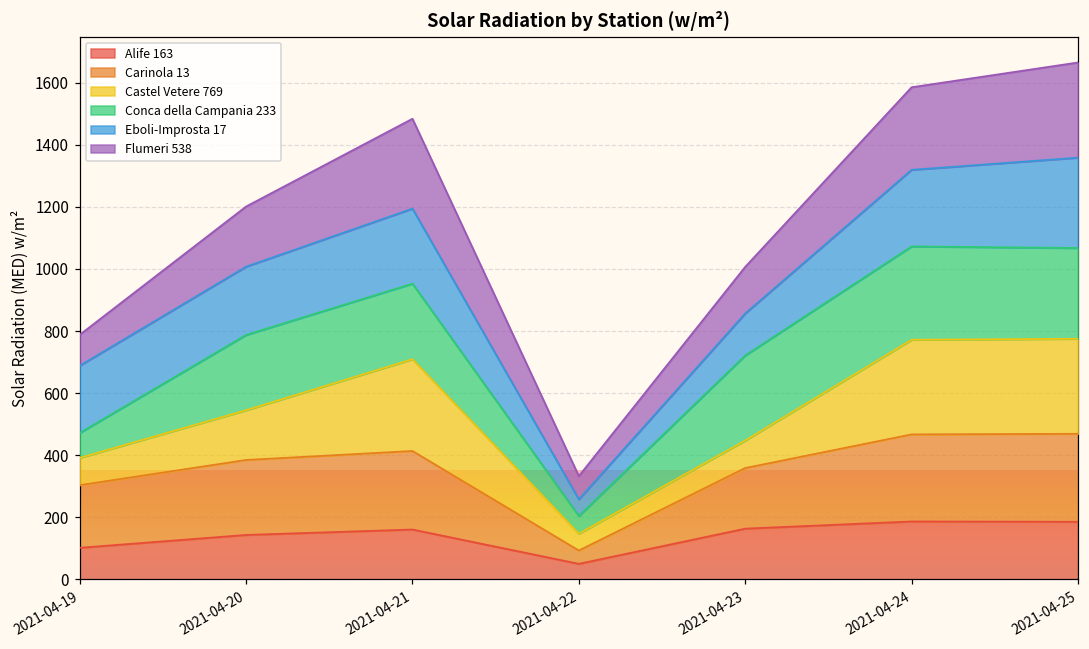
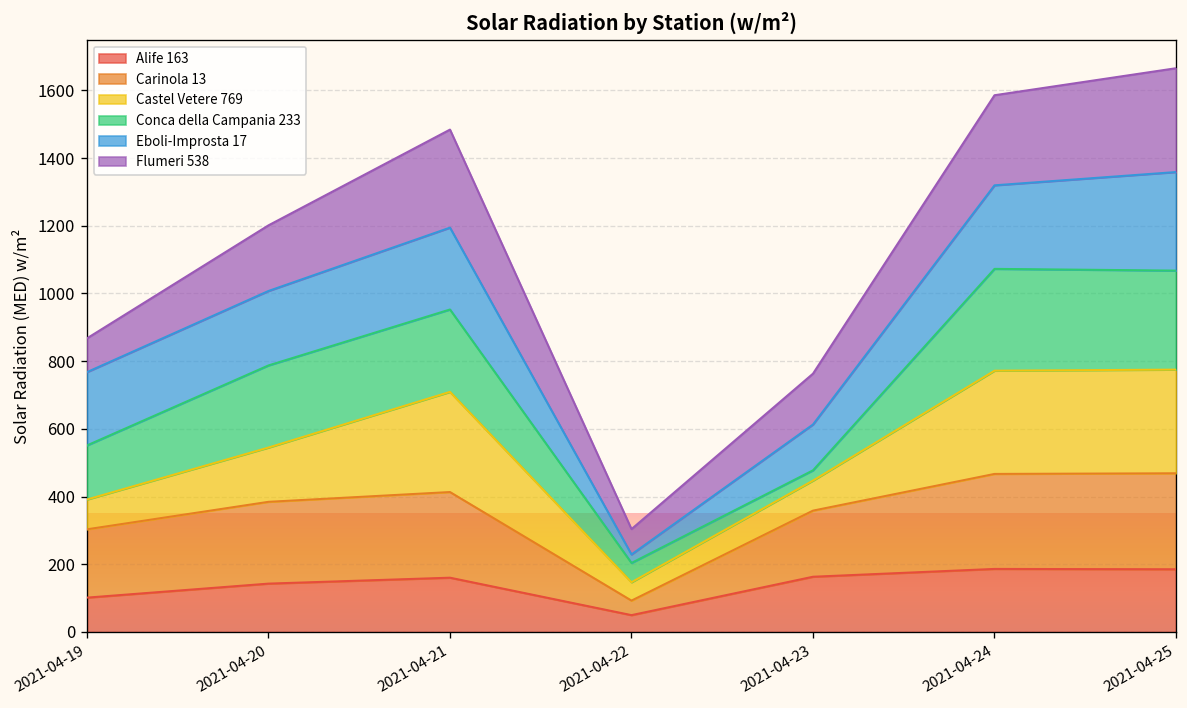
Conca della Campania 233, 2021-04-19: 80 -> 160
Eboli-Improsta 17, 2021-04-22: 50 -> 30
Conca della Campania 233, 2021-04-23: 270 -> 30
